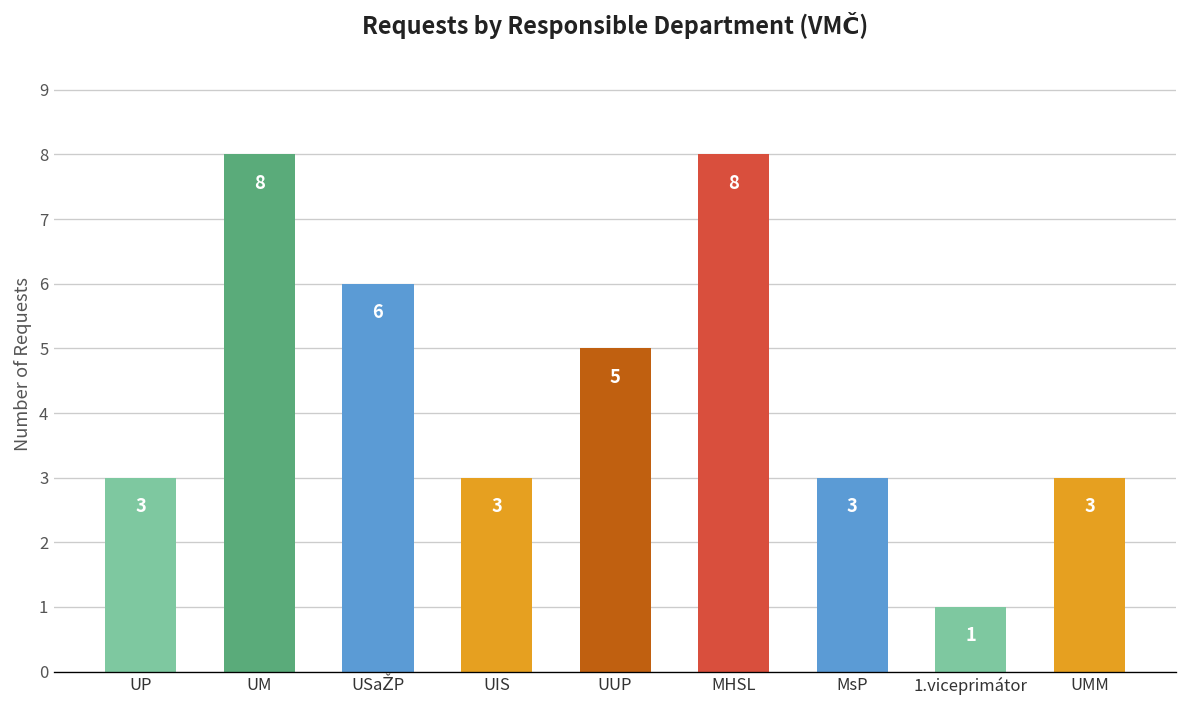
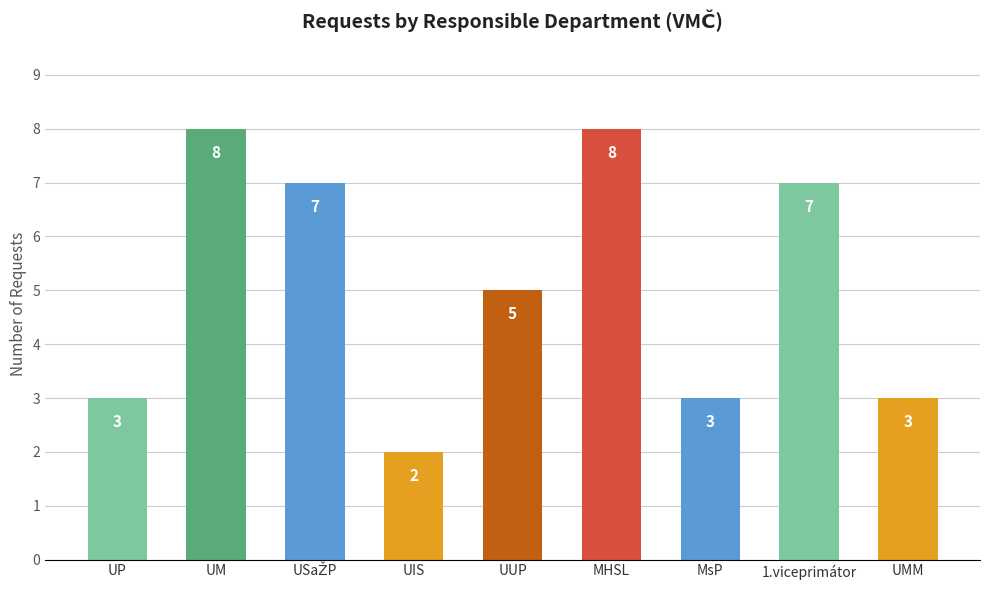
USaŽP: 6 -> 7
UIS: 3 -> 2
1.viceprimátor: 1 -> 7
